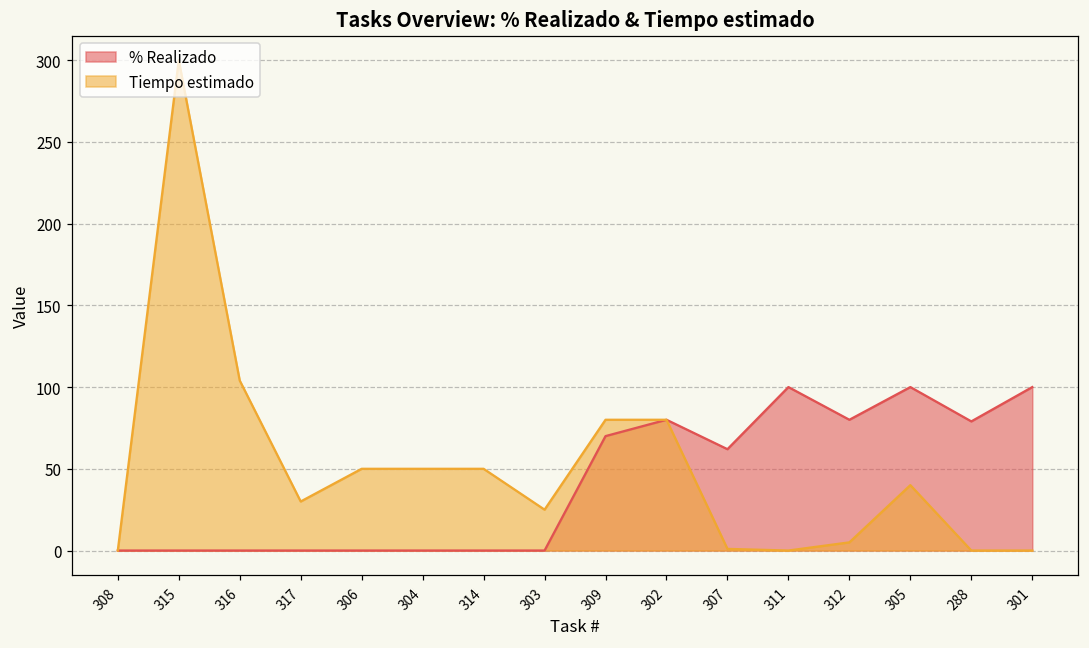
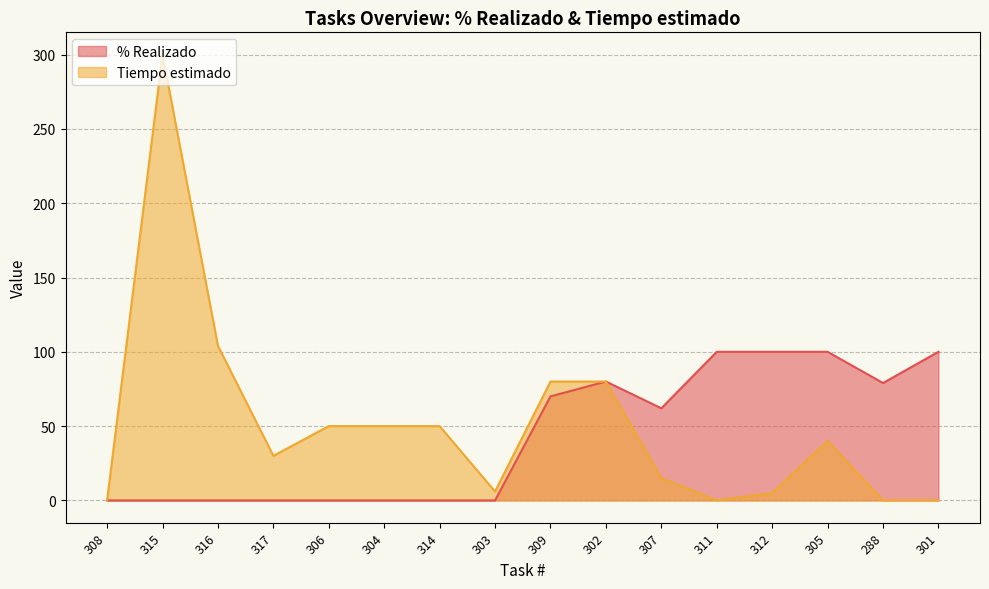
Tiempo estimado, 303: 25 -> 6
Tiempo estimado, 307: 1 -> 15
% Realizado, 312: 80 -> 100
